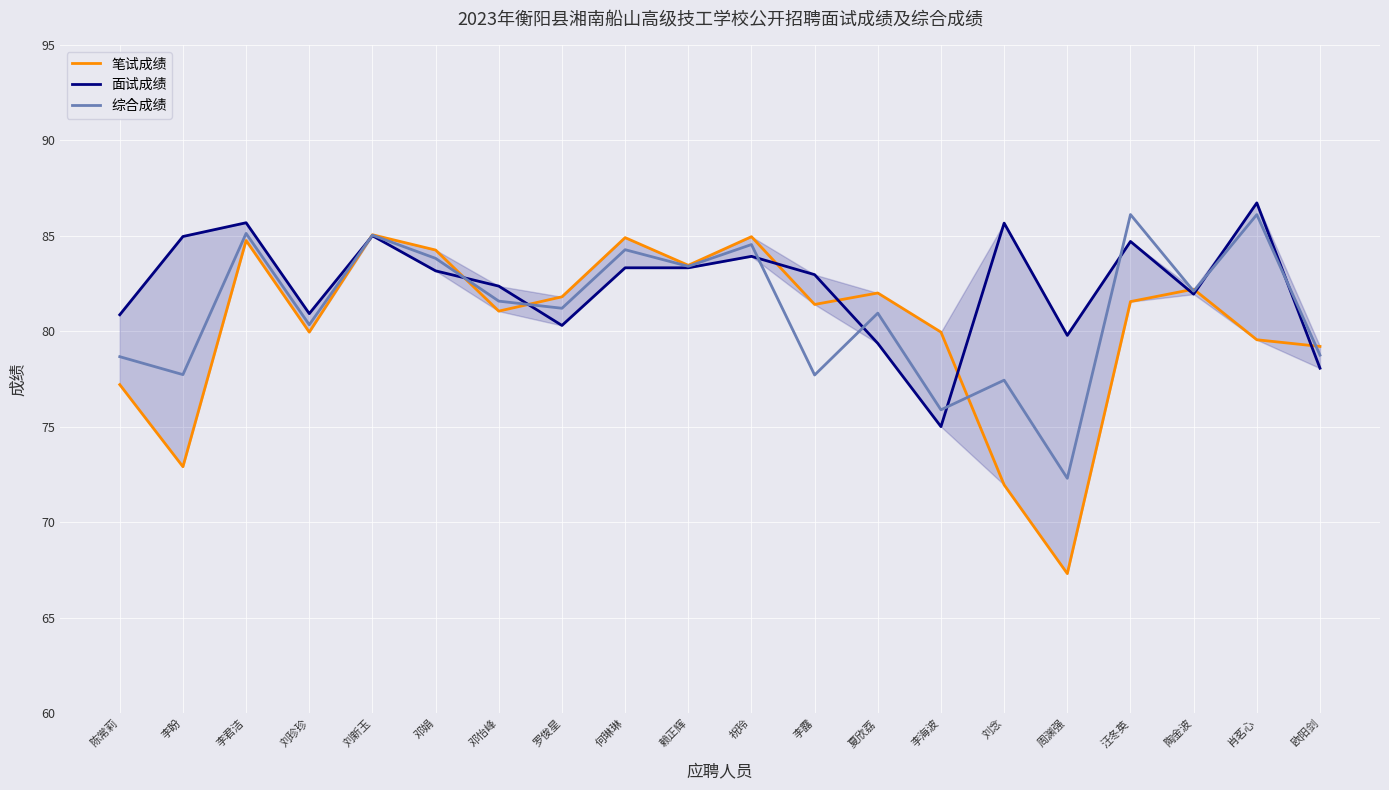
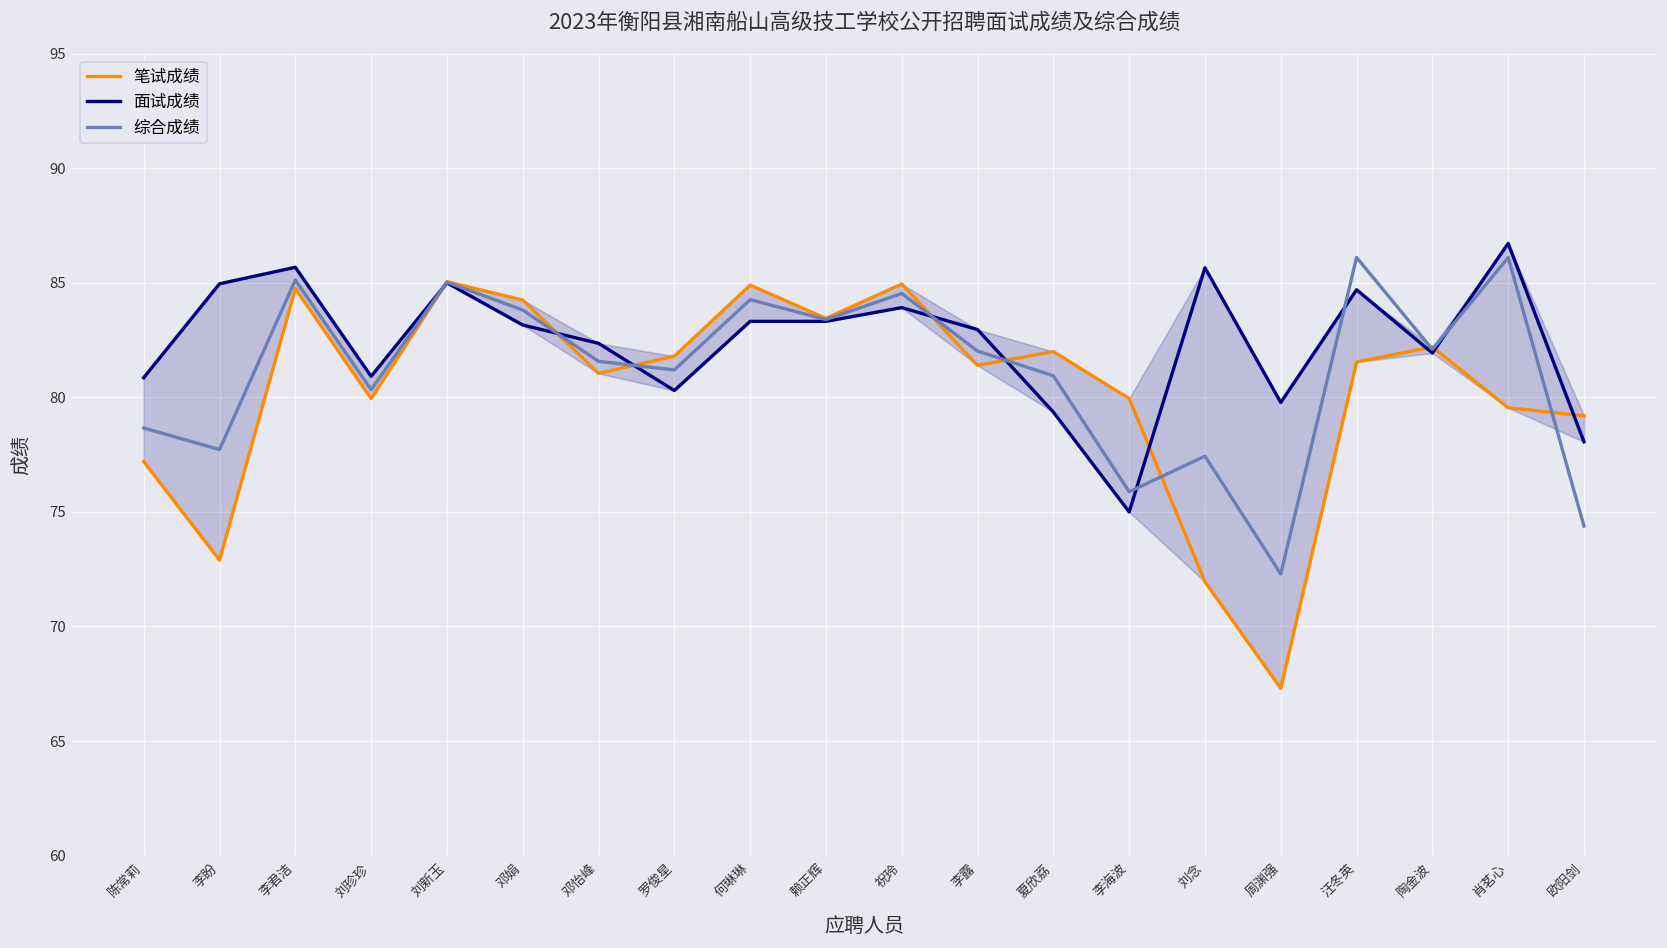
综合成绩, 李露: 77.7 -> 82.0
综合成绩, 欧阳剑: 78.7 -> 74.4
